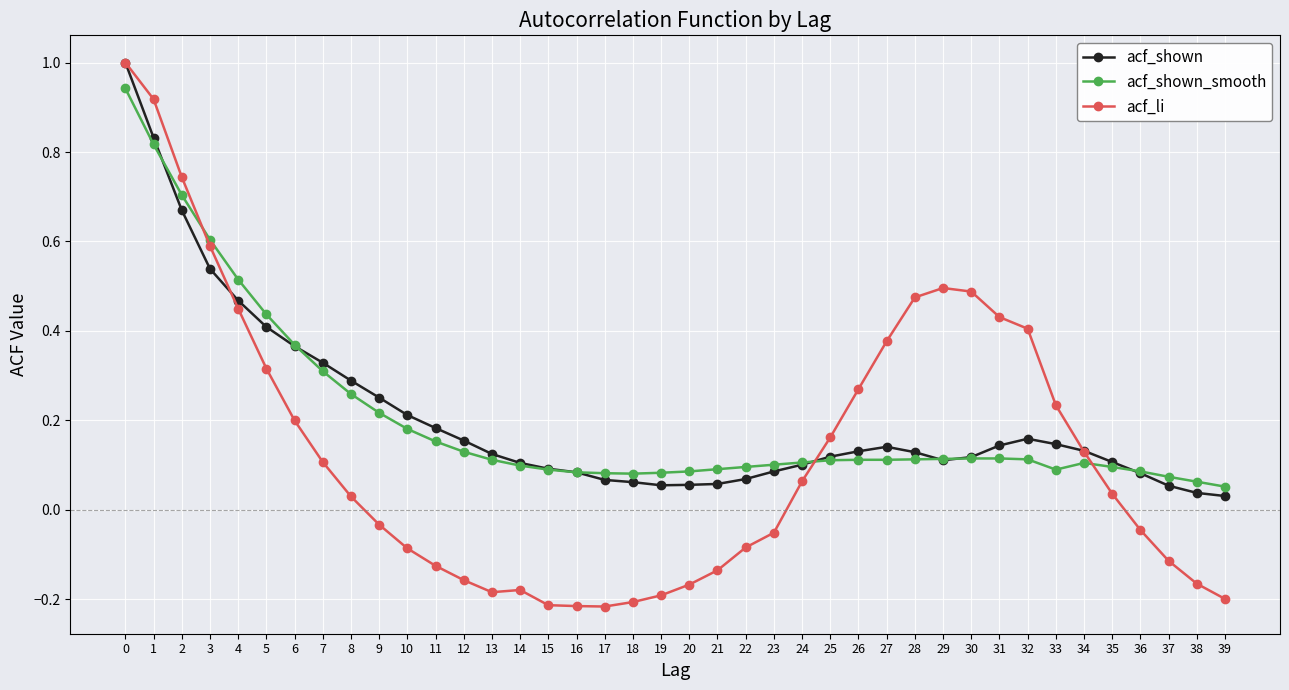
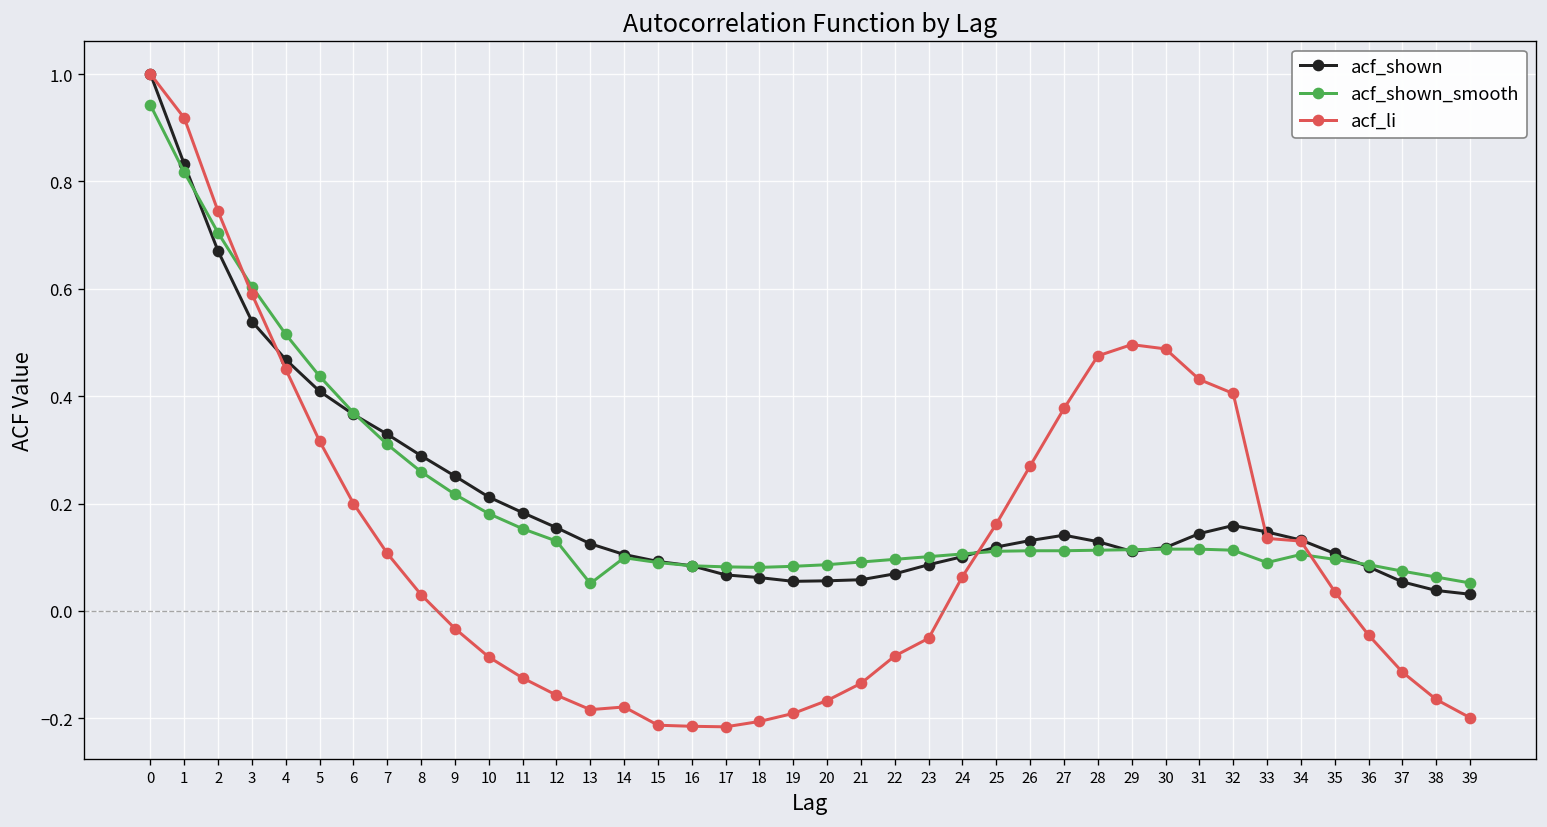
acf_shown_smooth, 13: 0.11 -> 0.05
acf_li, 33: 0.23 -> 0.14
